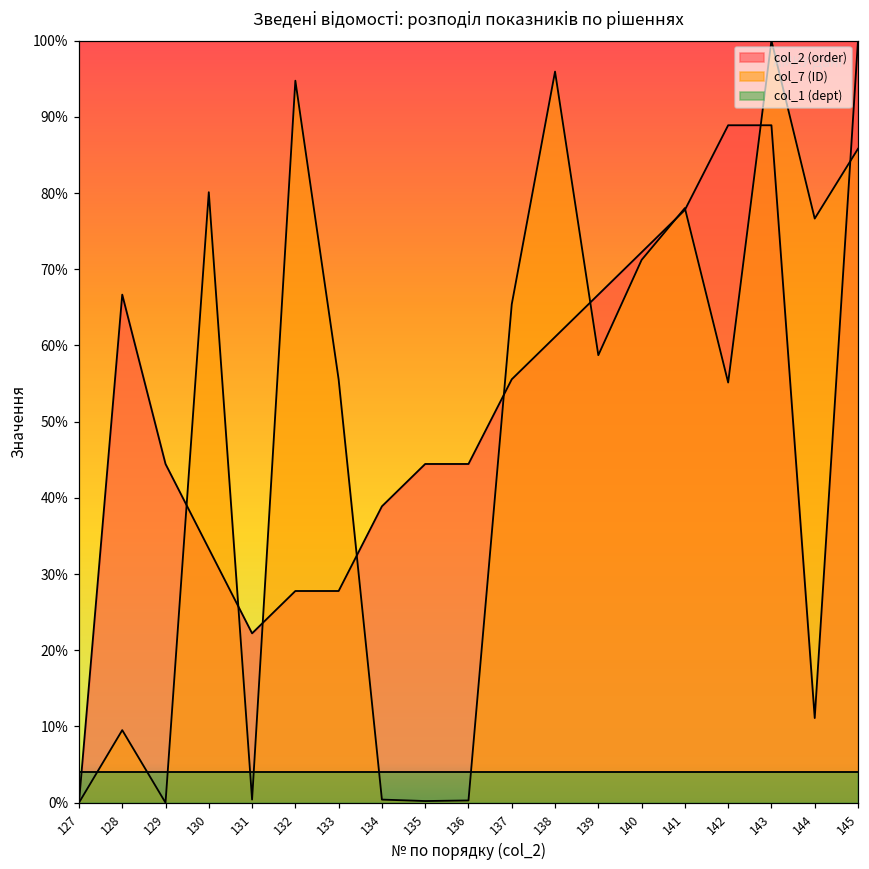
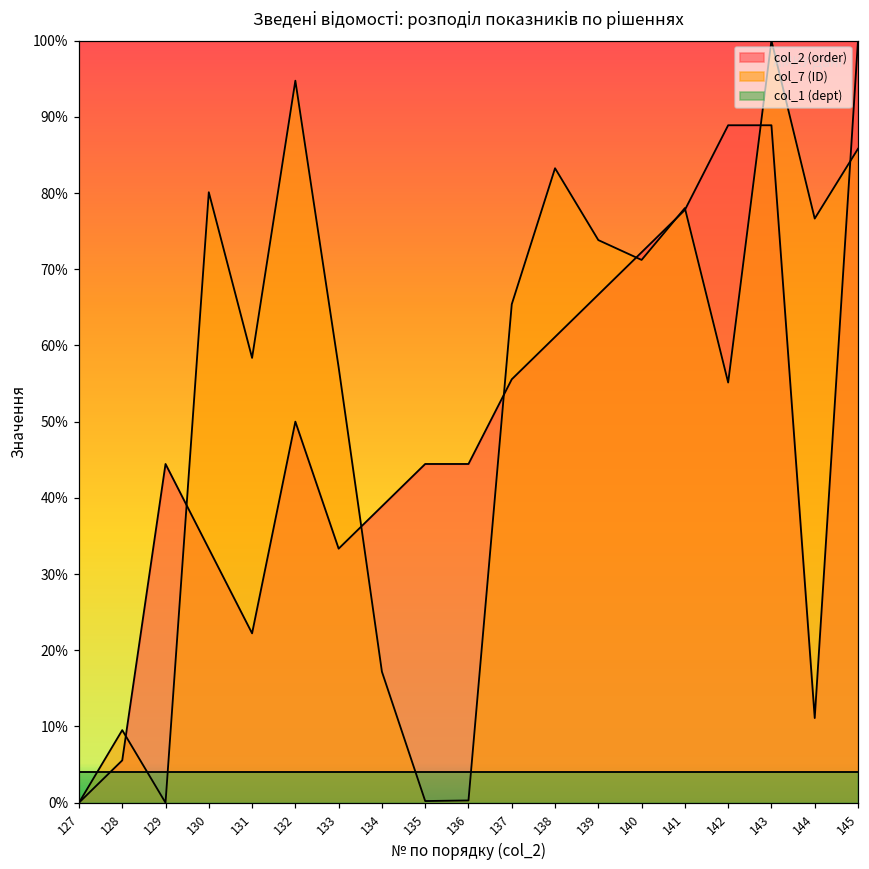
col_2 (order), 128: 67% -> 6%
col_7 (ID), 131: 0% -> 58%
col_2 (order), 132: 28% -> 50%
col_2 (order), 133: 28% -> 33%
col_7 (ID), 133: 56% -> 57%
col_7 (ID), 134: 0% -> 17%
col_7 (ID), 138: 96% -> 83%
col_7 (ID), 139: 59% -> 74%
